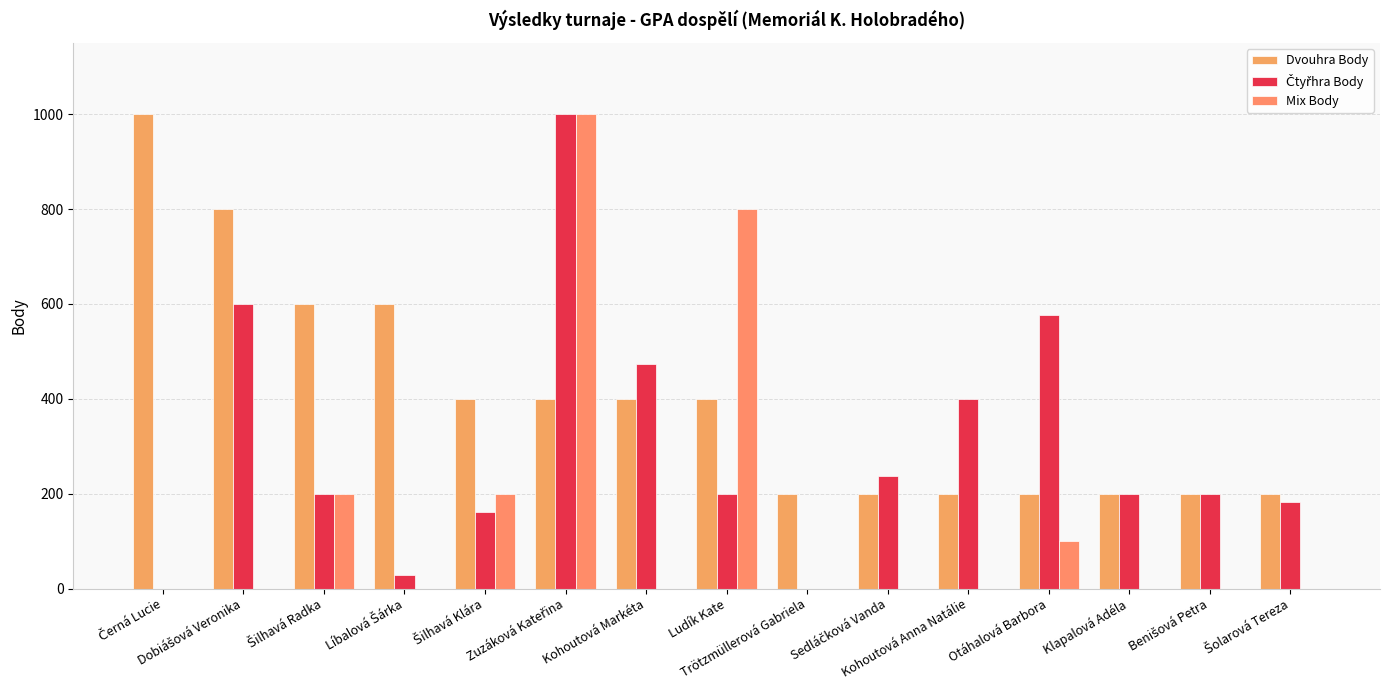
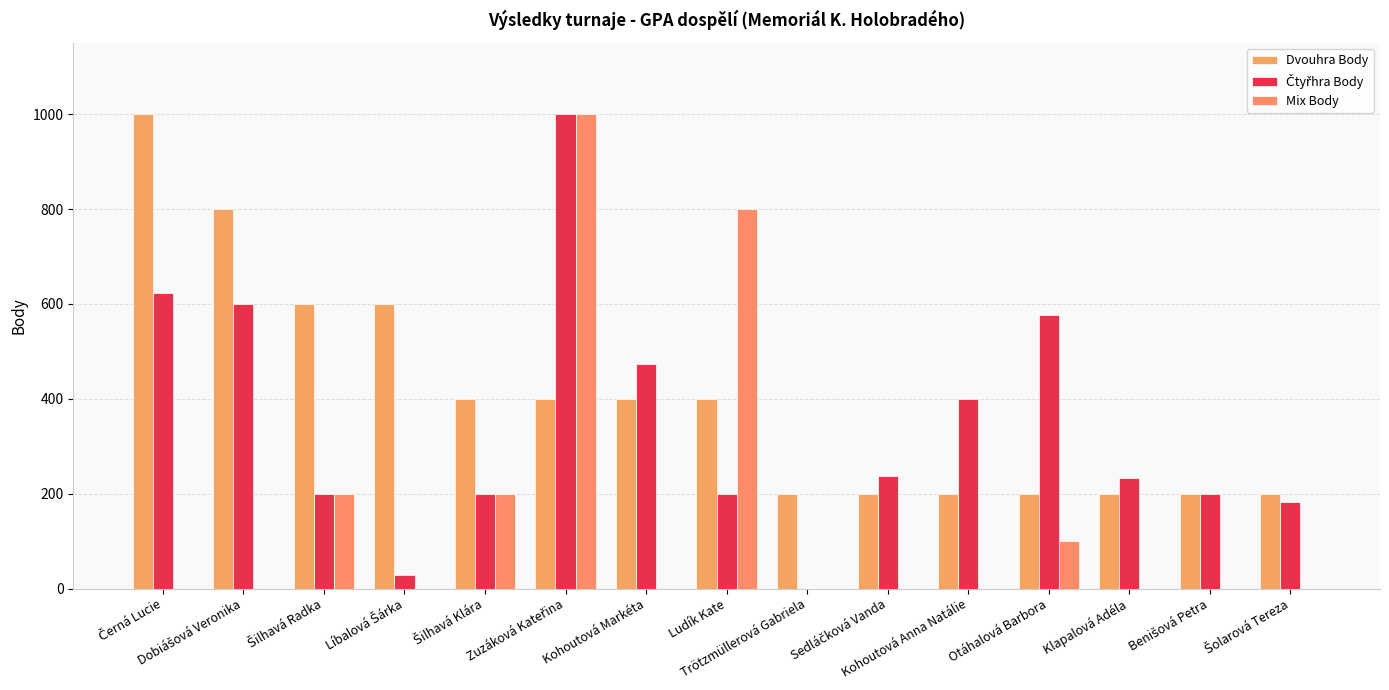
Čtyřhra Body, Černá Lucie: 0 -> 620
Čtyřhra Body, Šilhavá Klára: 160 -> 200
Čtyřhra Body, Klapalová Adéla: 200 -> 230
